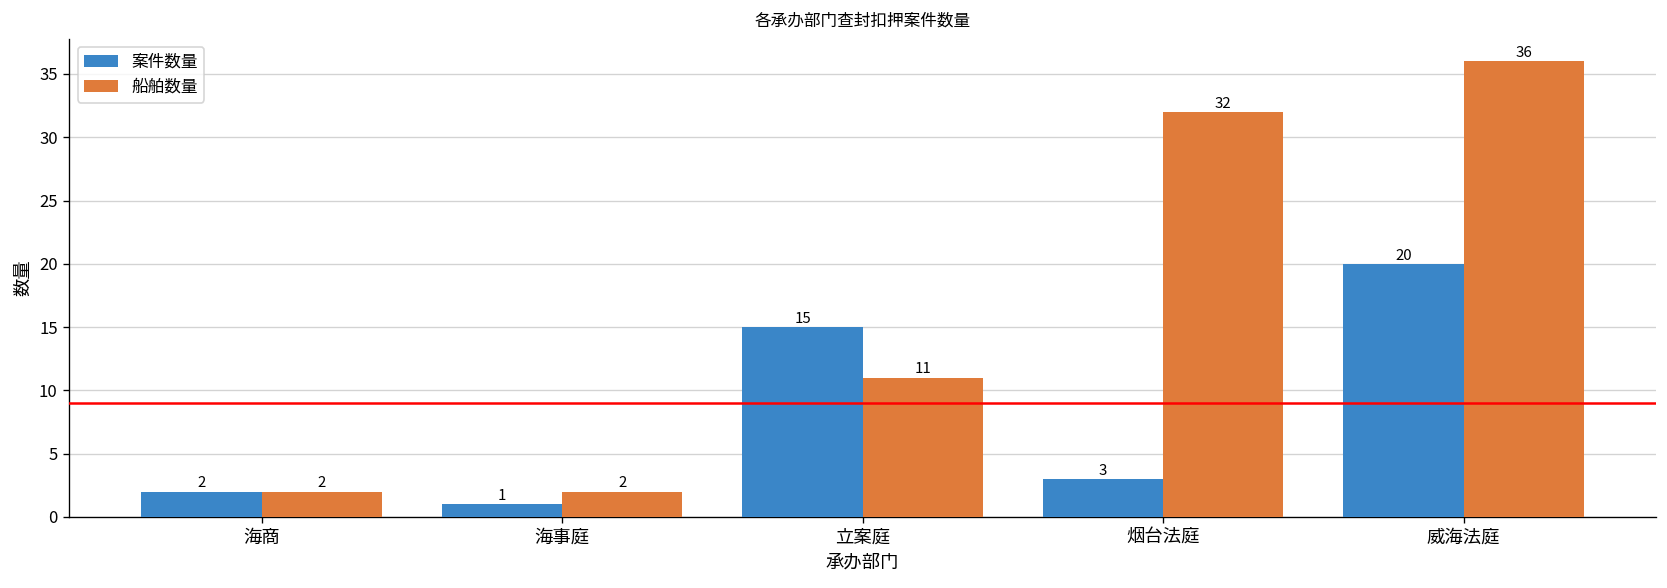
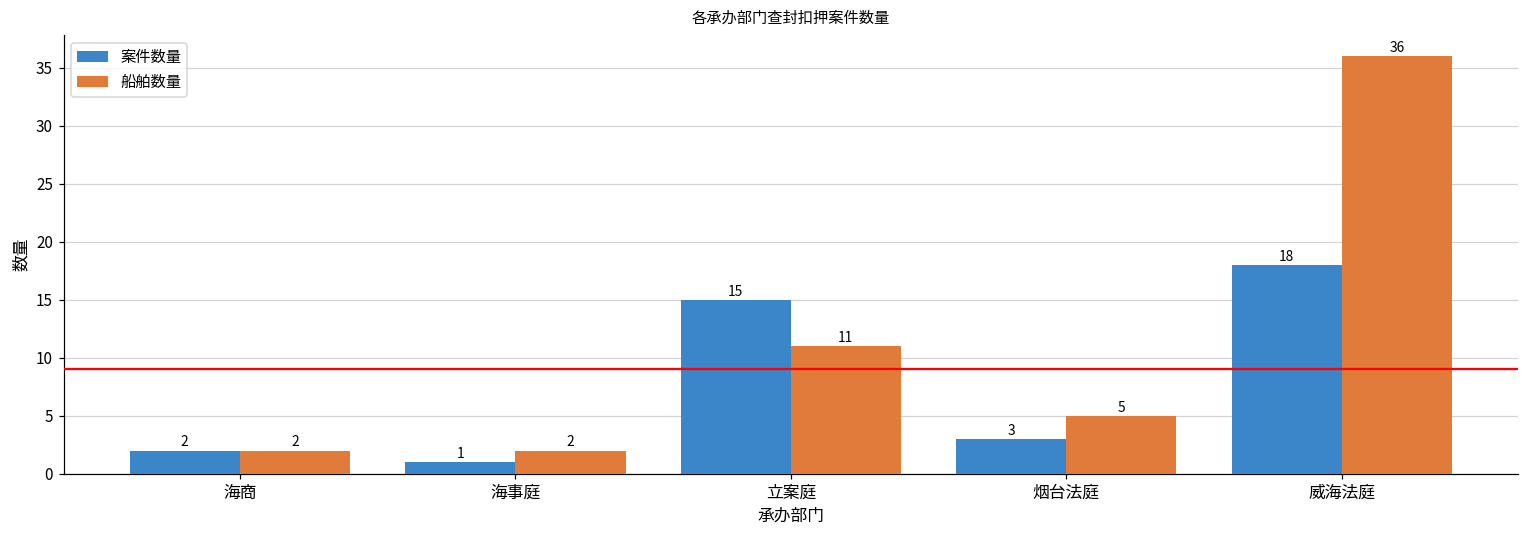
船舶数量, 烟台法庭: 32 -> 5
案件数量, 威海法庭: 20 -> 18
